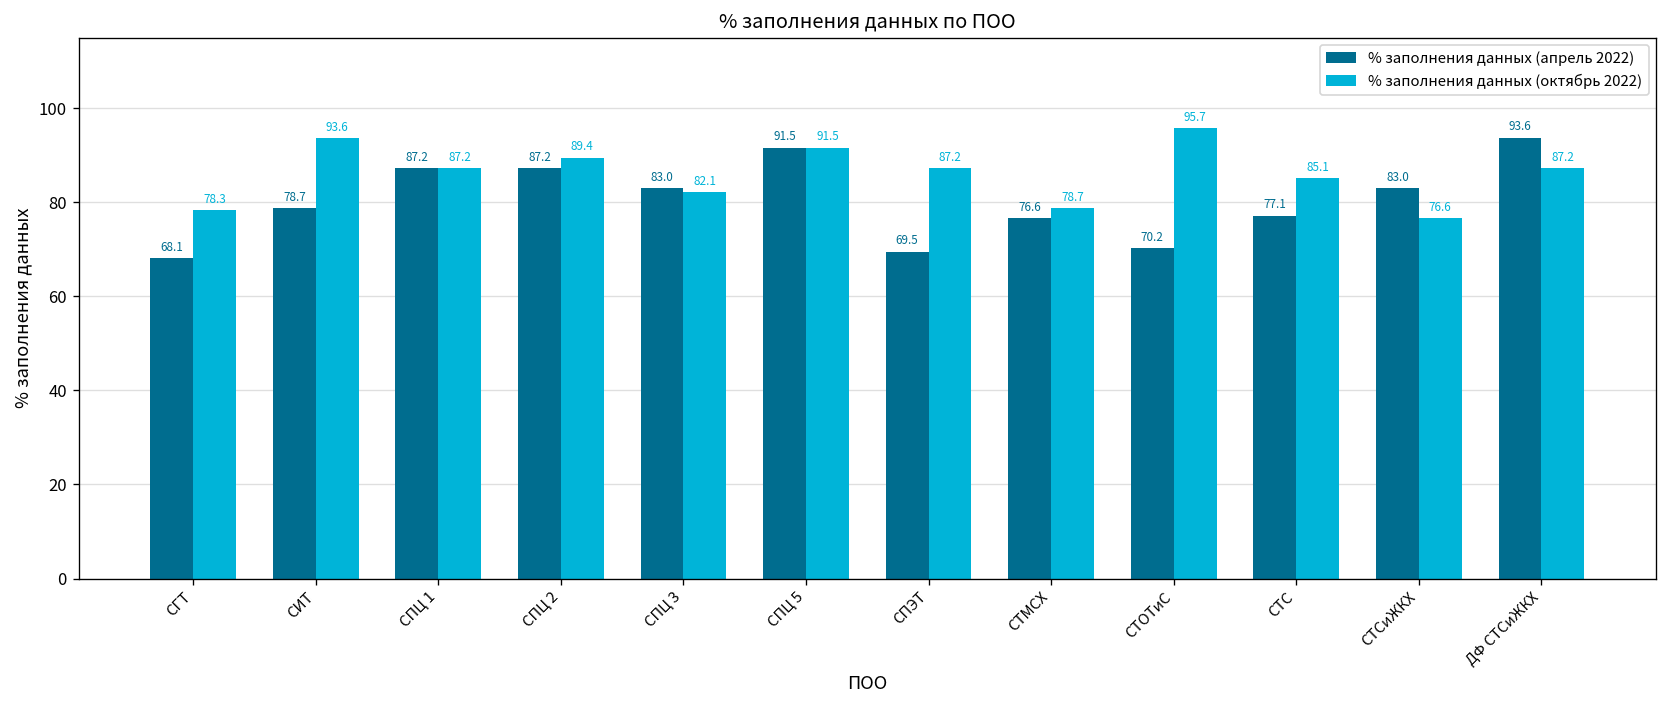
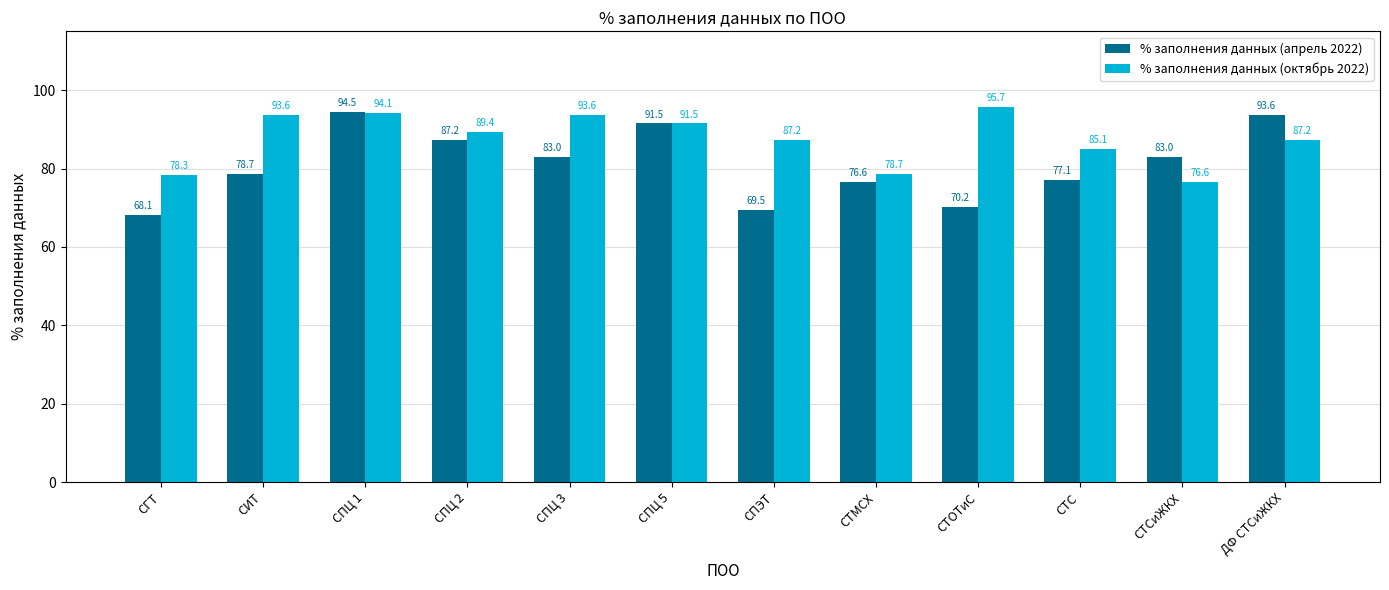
% заполнения данных (апрель 2022), СПЦ 1: 87.2 -> 94.5
% заполнения данных (октябрь 2022), СПЦ 1: 87.2 -> 94.1
% заполнения данных (октябрь 2022), СПЦ 3: 82.1 -> 93.6
